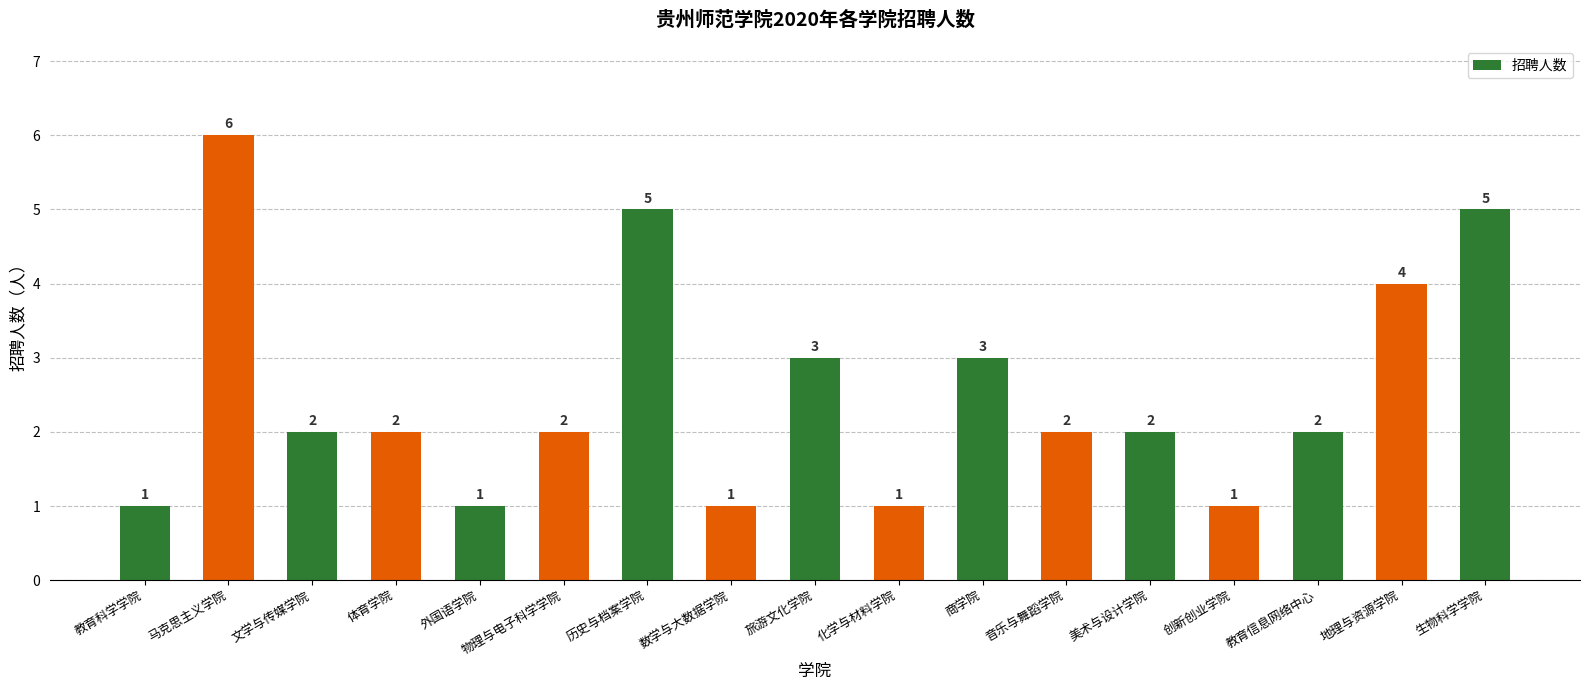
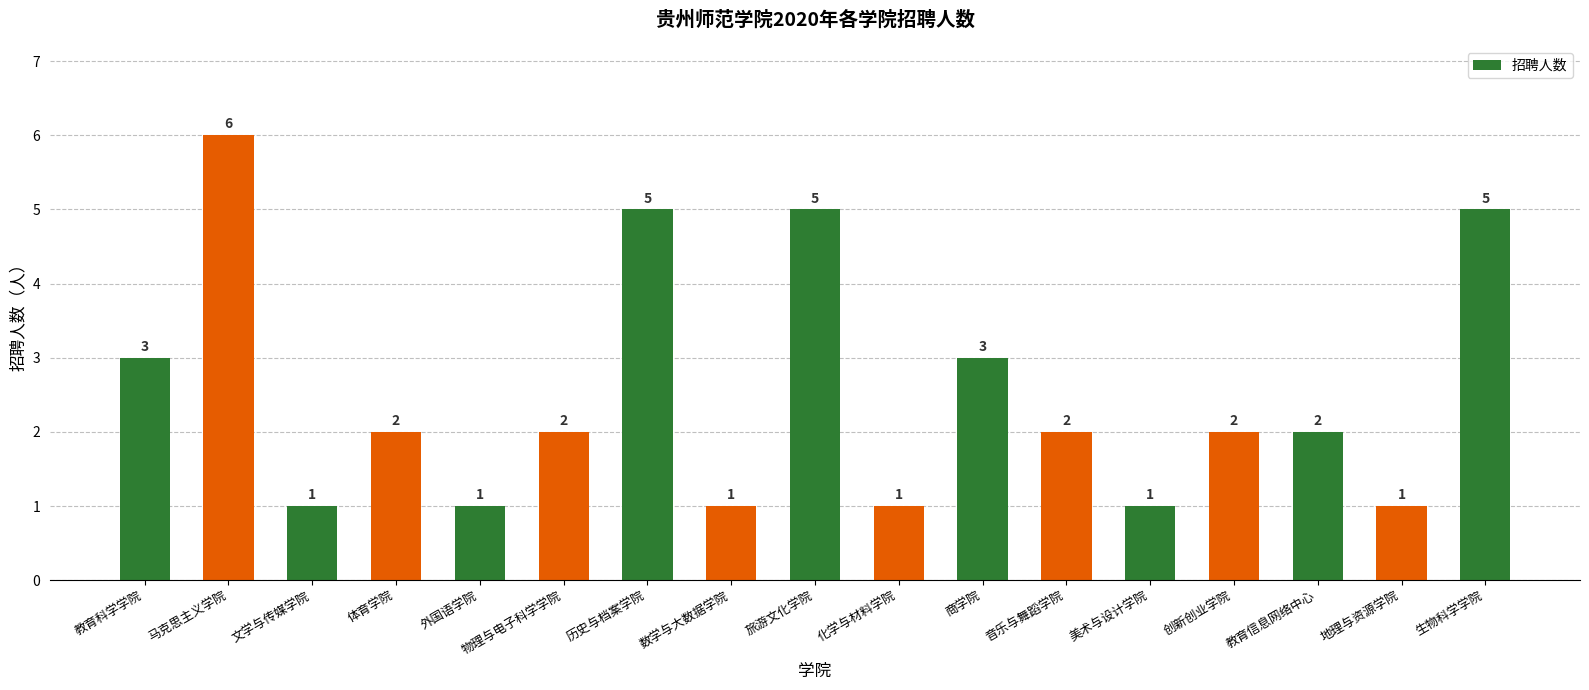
教育科学学院: 1 -> 3
文学与传媒学院: 2 -> 1
旅游文化学院: 3 -> 5
美术与设计学院: 2 -> 1
创新创业学院: 1 -> 2
地理与资源学院: 4 -> 1
